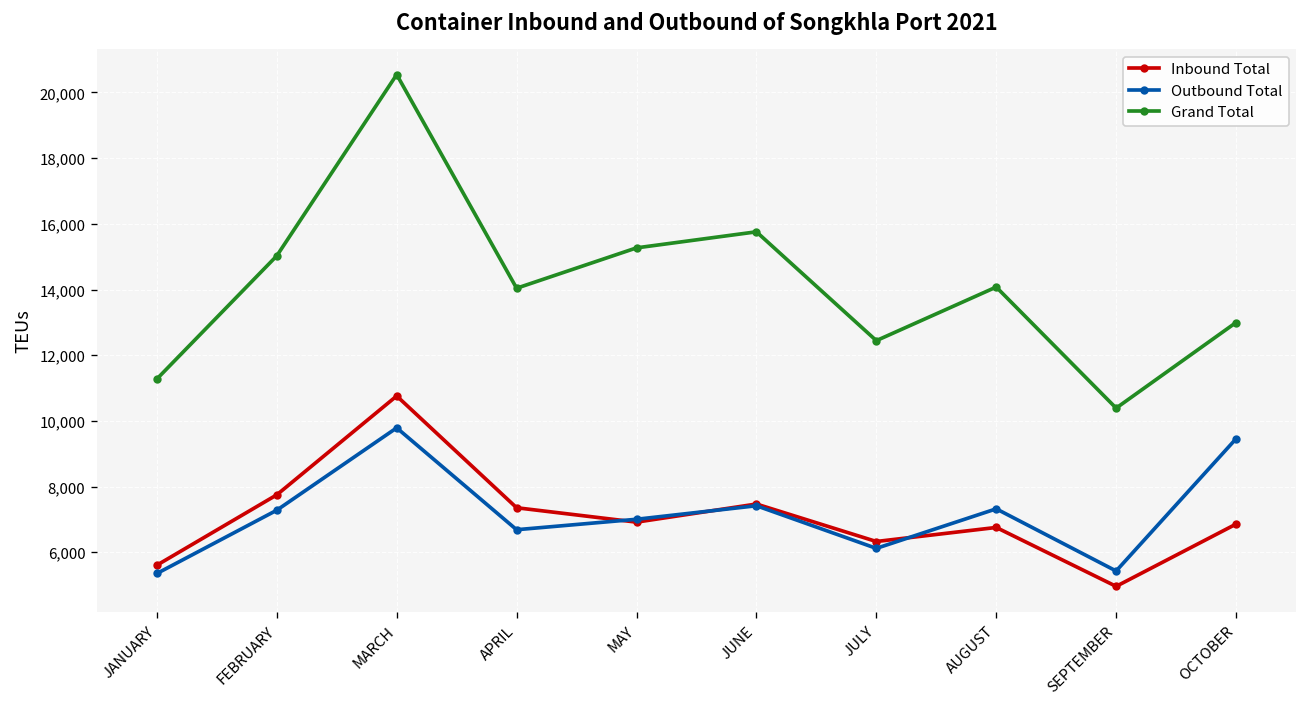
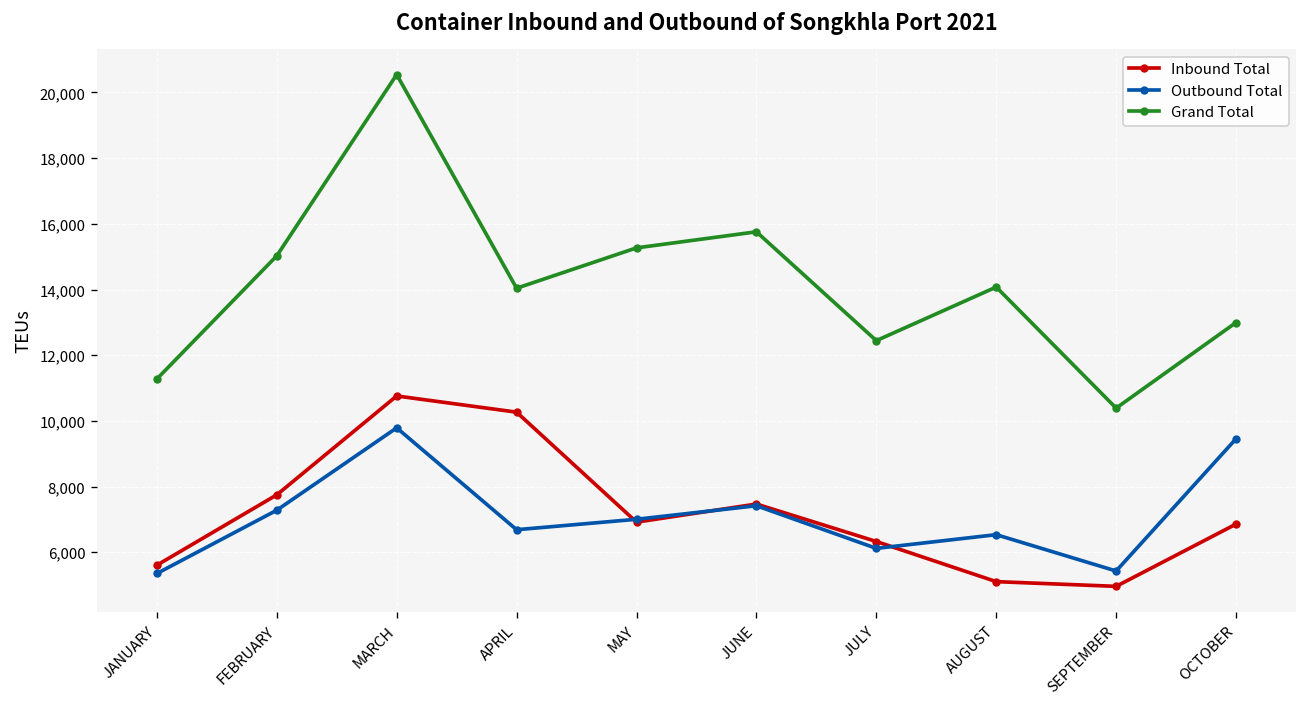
Inbound Total, APRIL: 7,400 -> 10,300
Inbound Total, AUGUST: 6,800 -> 5,100
Outbound Total, AUGUST: 7,300 -> 6,500
